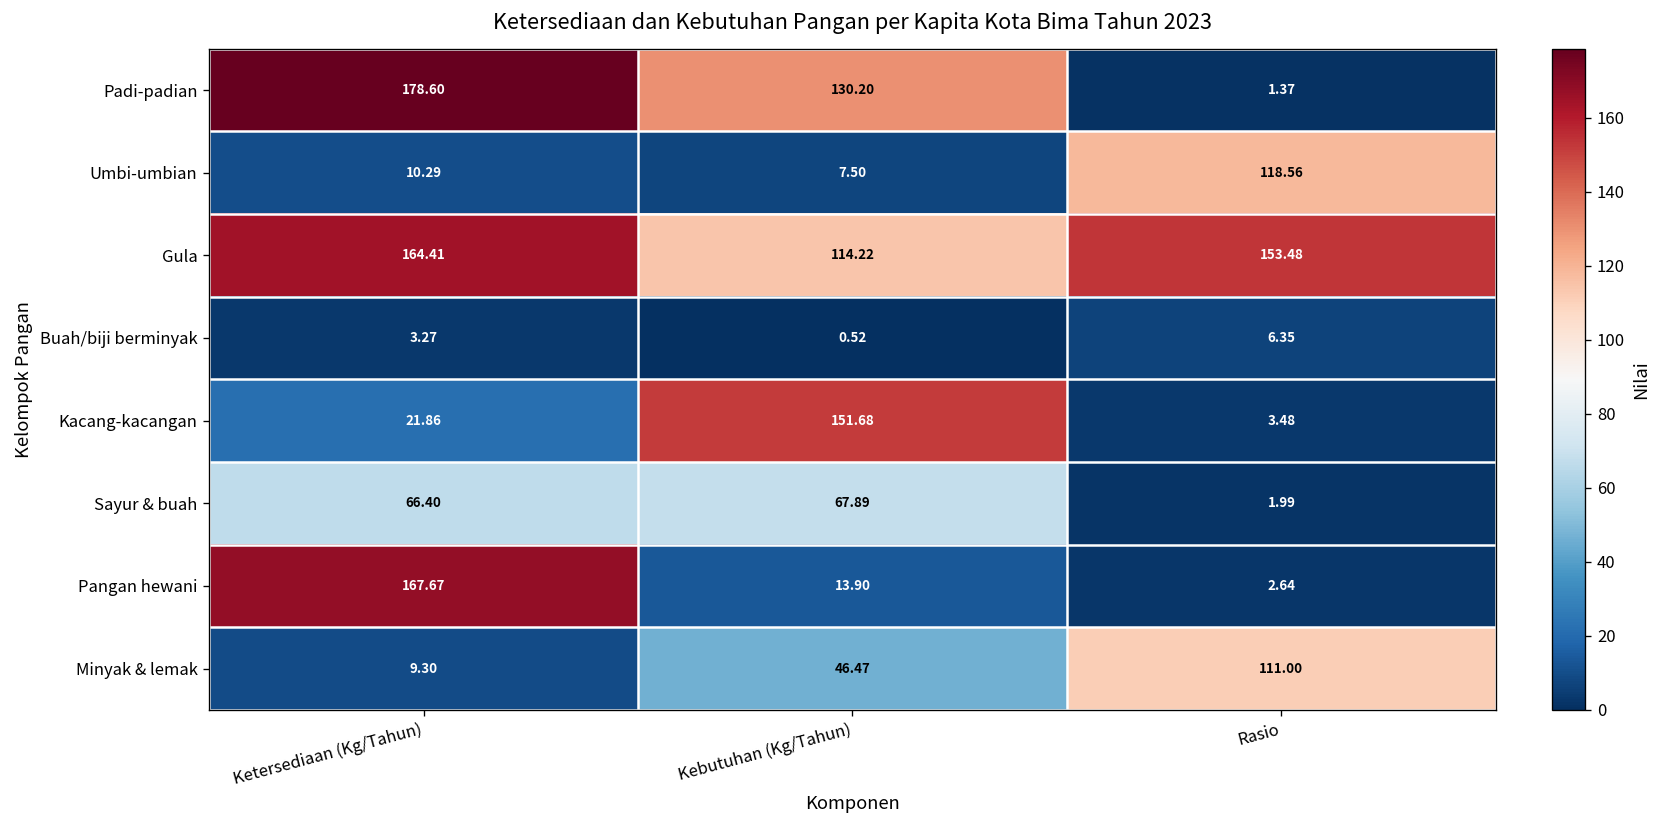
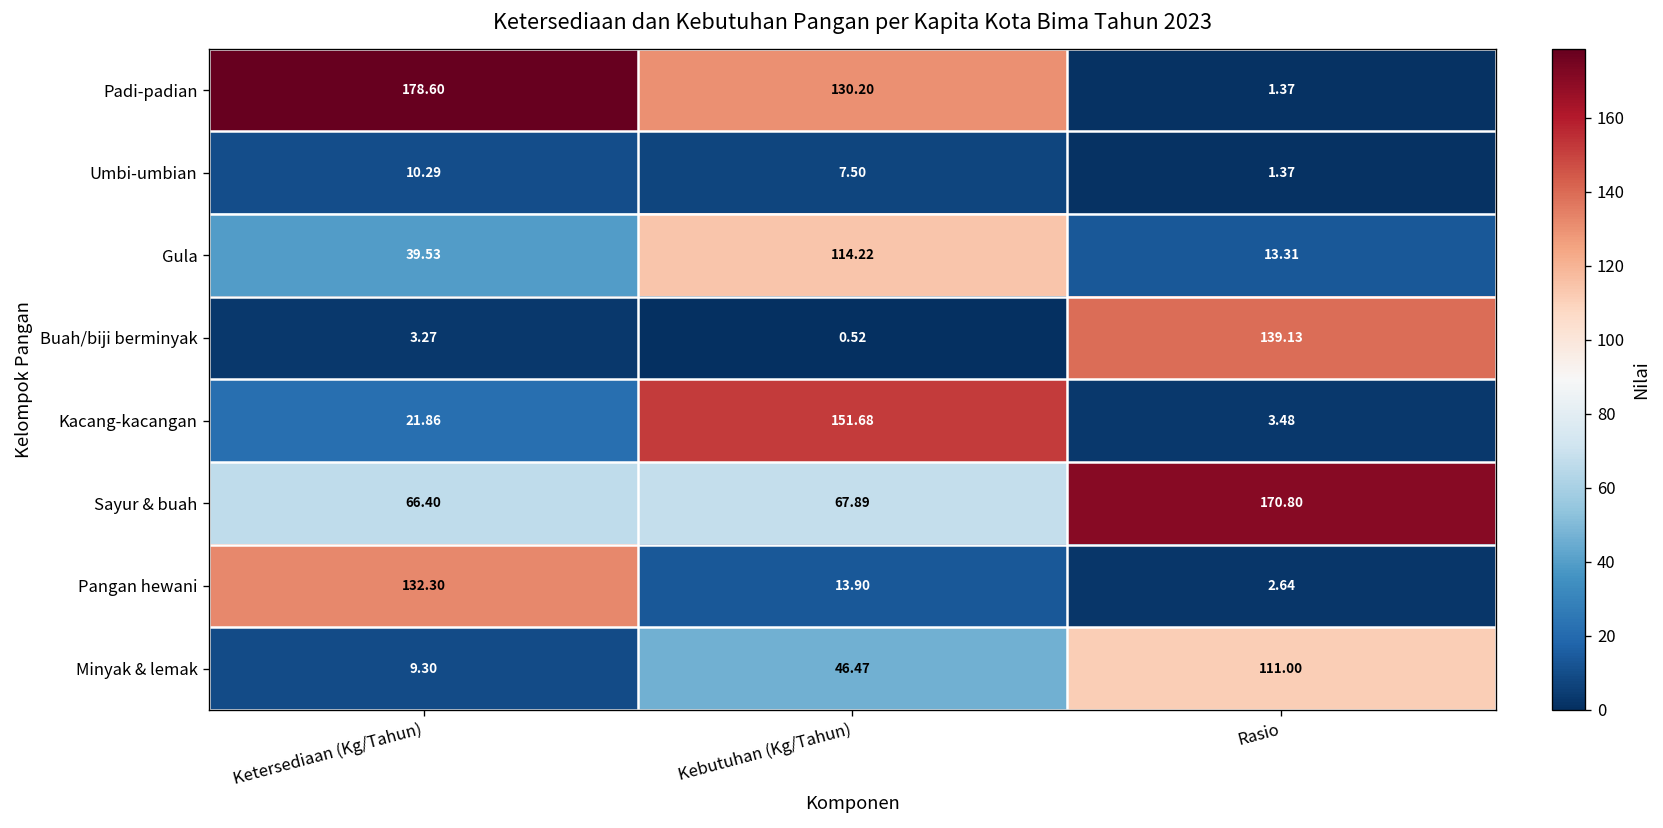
Umbi-umbian, Rasio: 118.56 -> 1.37
Gula, Ketersediaan (Kg/Tahun): 164.41 -> 39.53
Gula, Rasio: 153.48 -> 13.31
Buah/biji berminyak, Rasio: 6.35 -> 139.13
Sayur & buah, Rasio: 1.99 -> 170.80
Pangan hewani, Ketersediaan (Kg/Tahun): 167.67 -> 132.30
